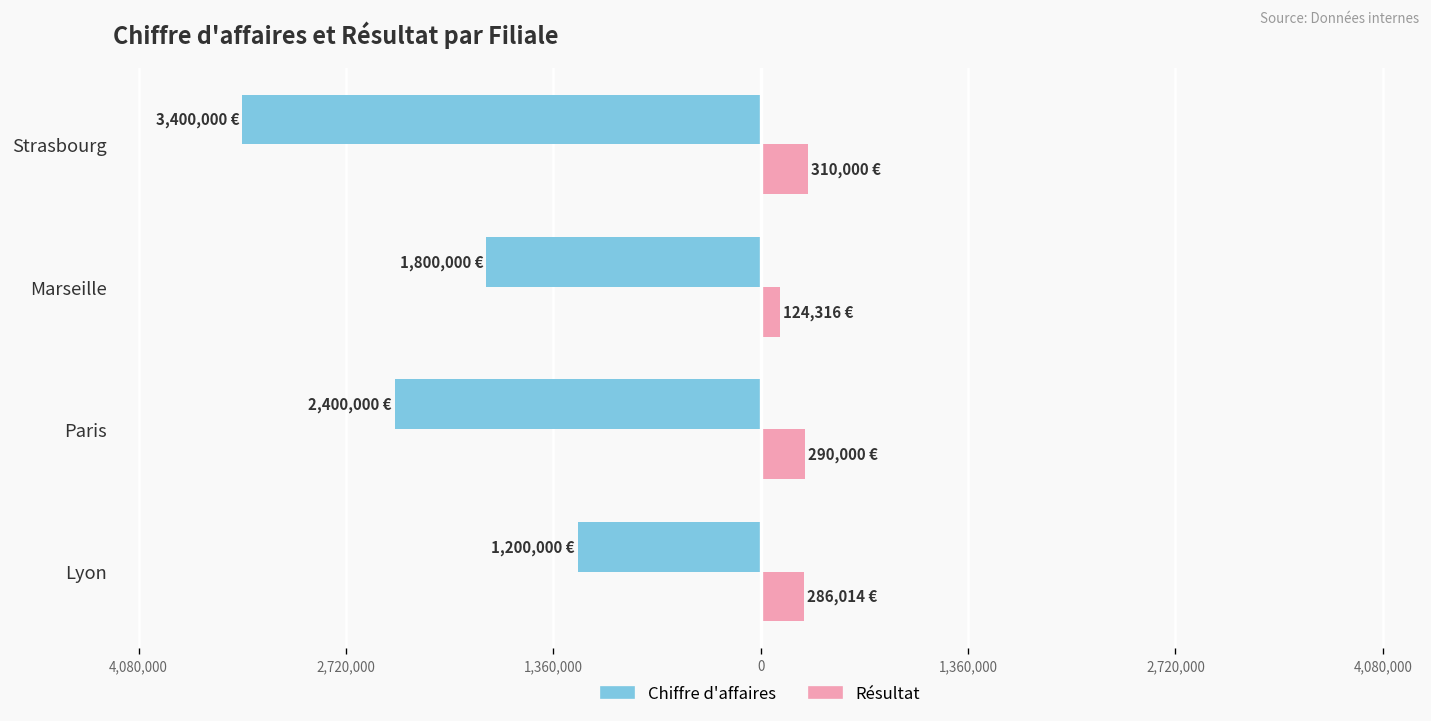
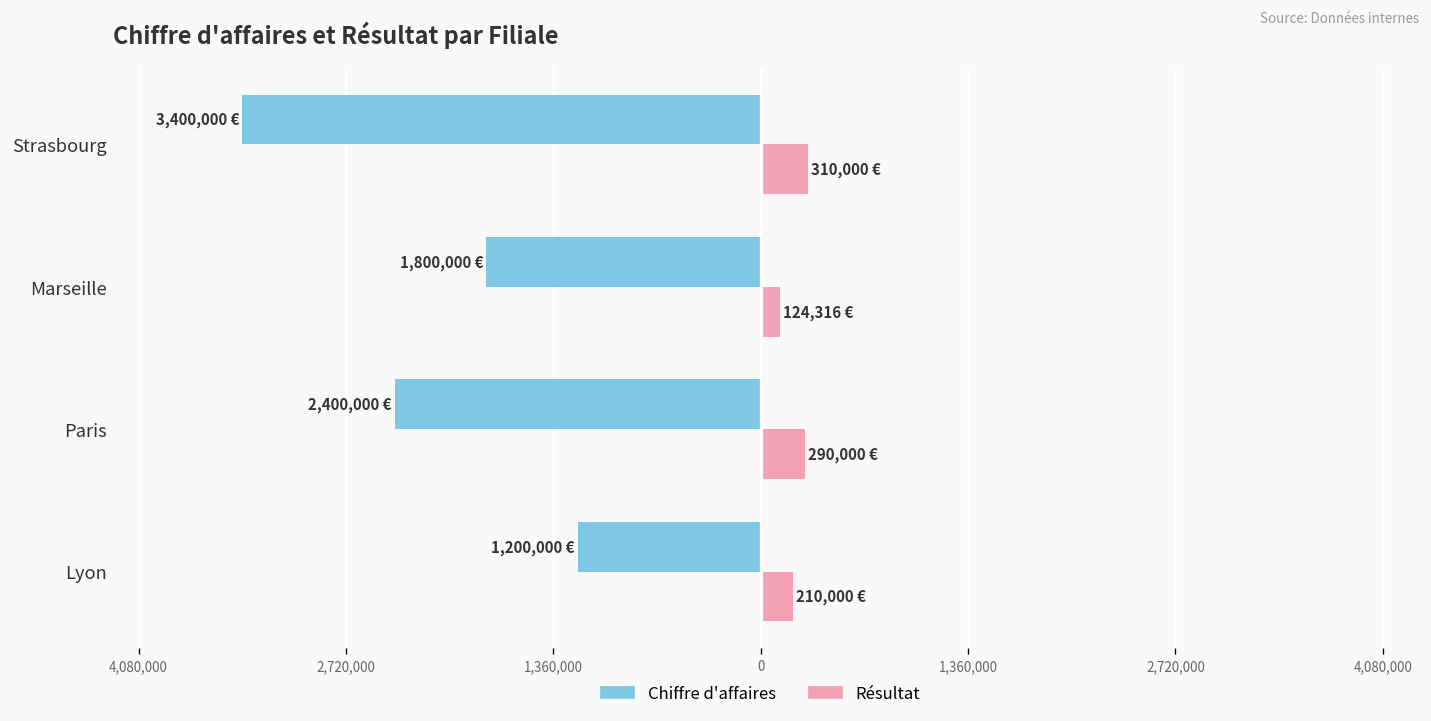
Résultat, Lyon: 286,014 -> 210,000
